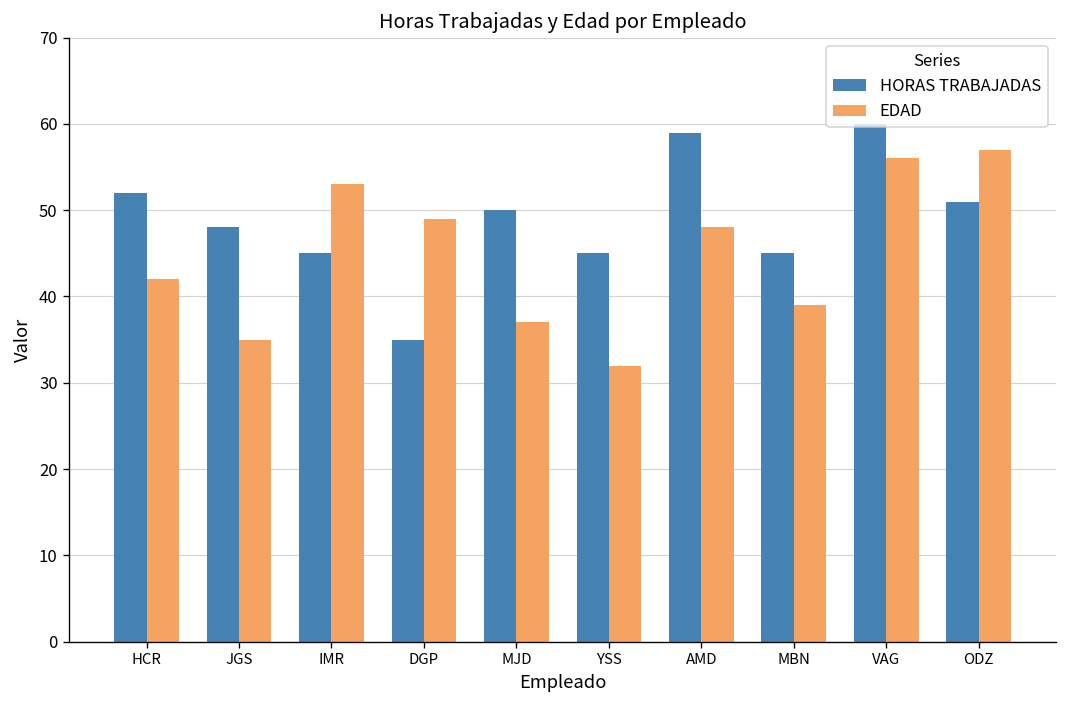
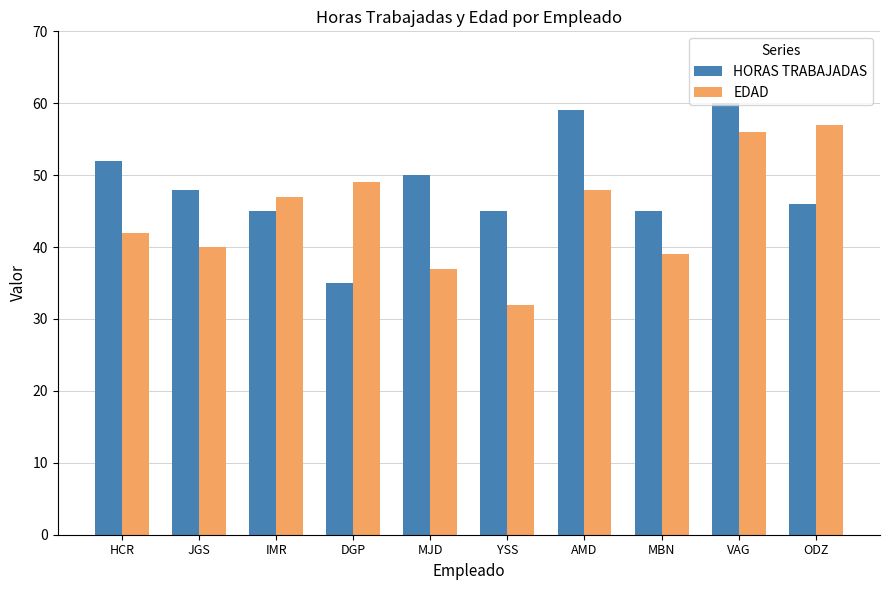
EDAD, JGS: 35 -> 40
EDAD, IMR: 53 -> 47
HORAS TRABAJADAS, ODZ: 51 -> 46
